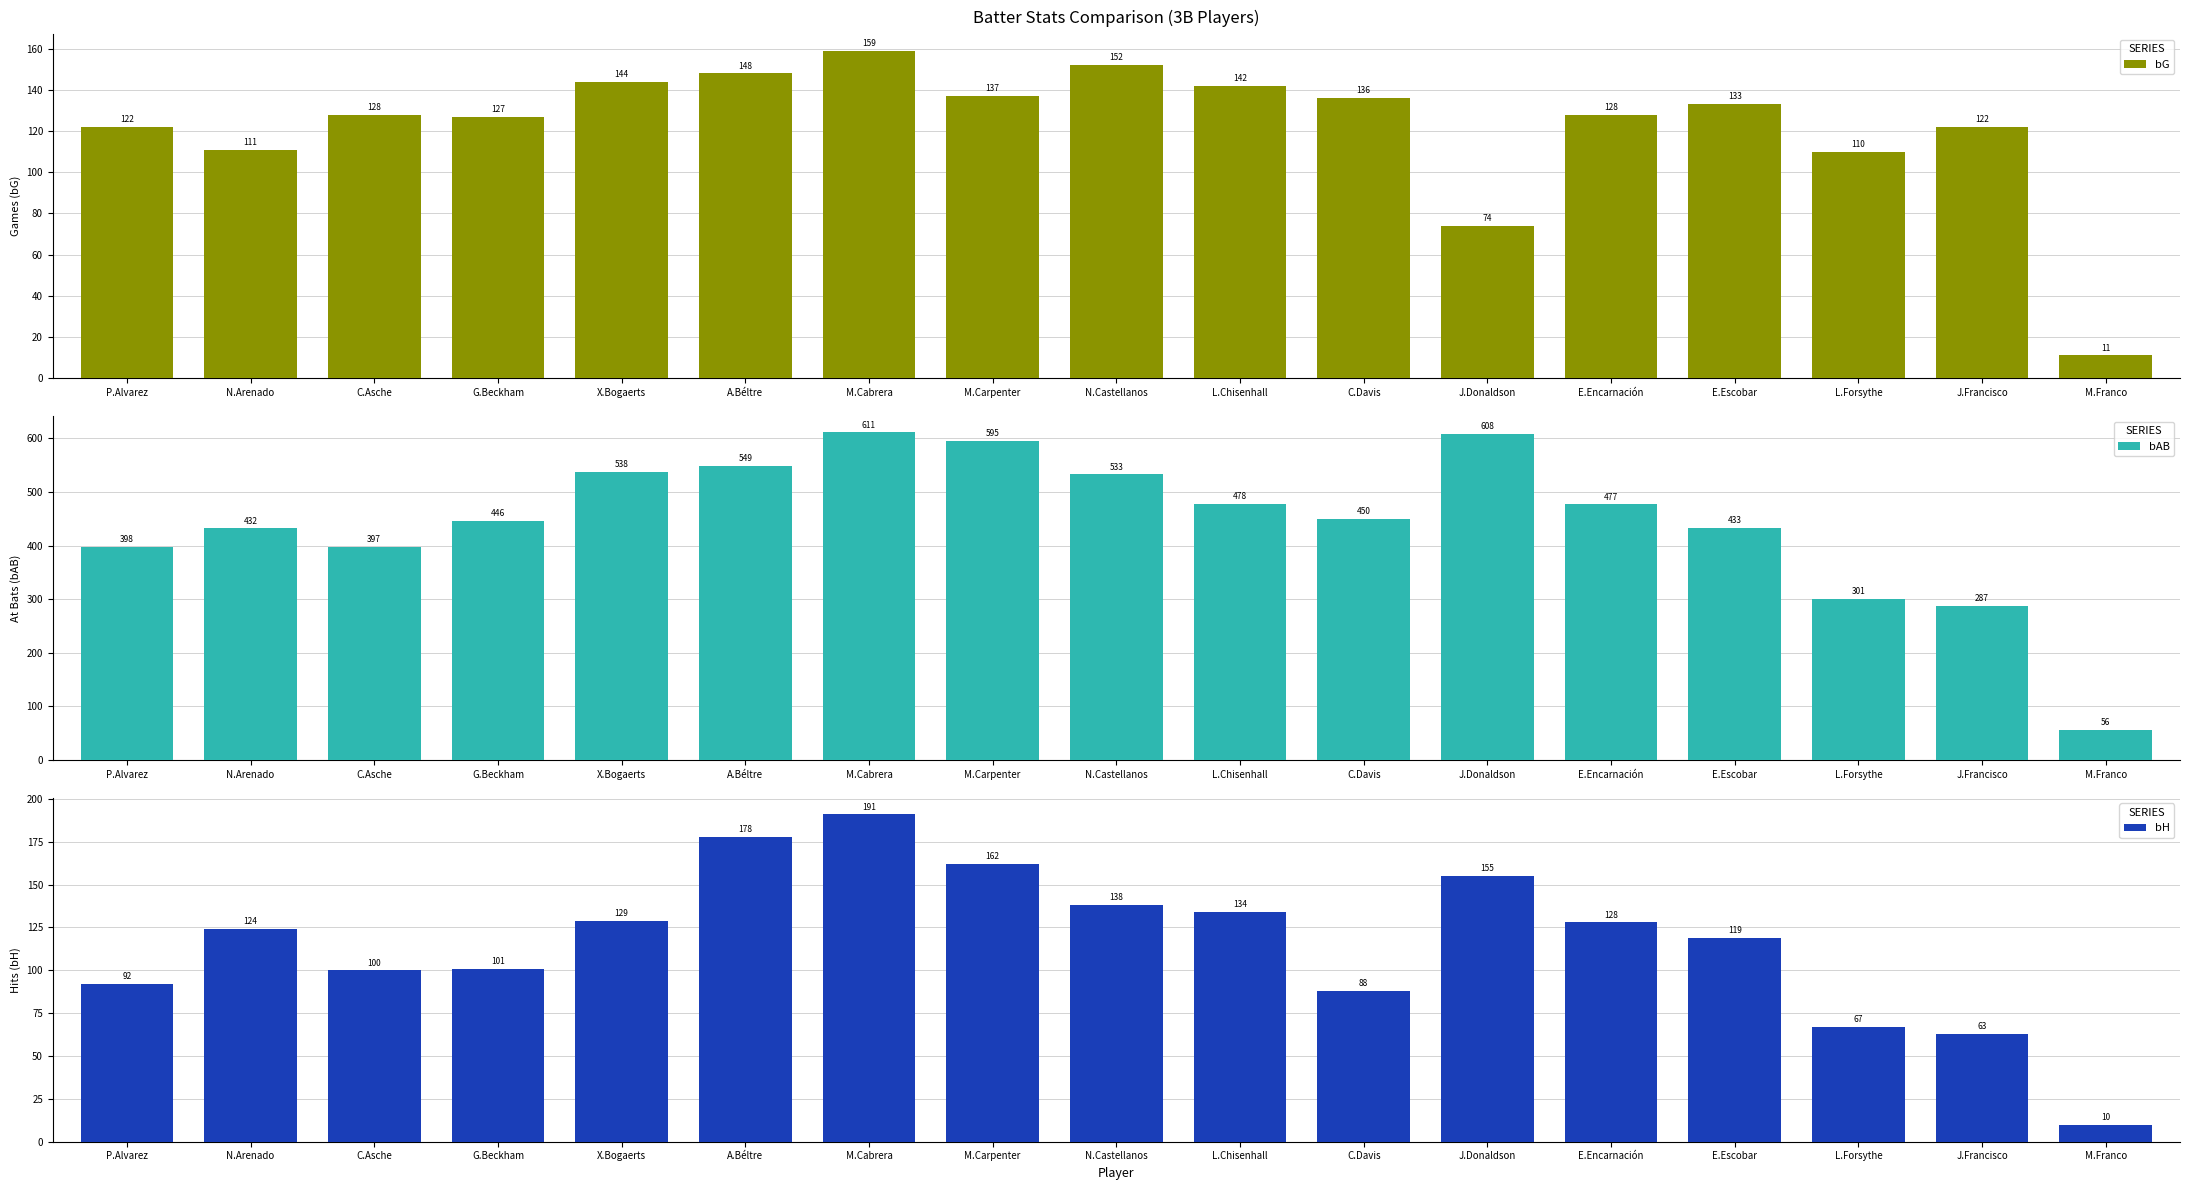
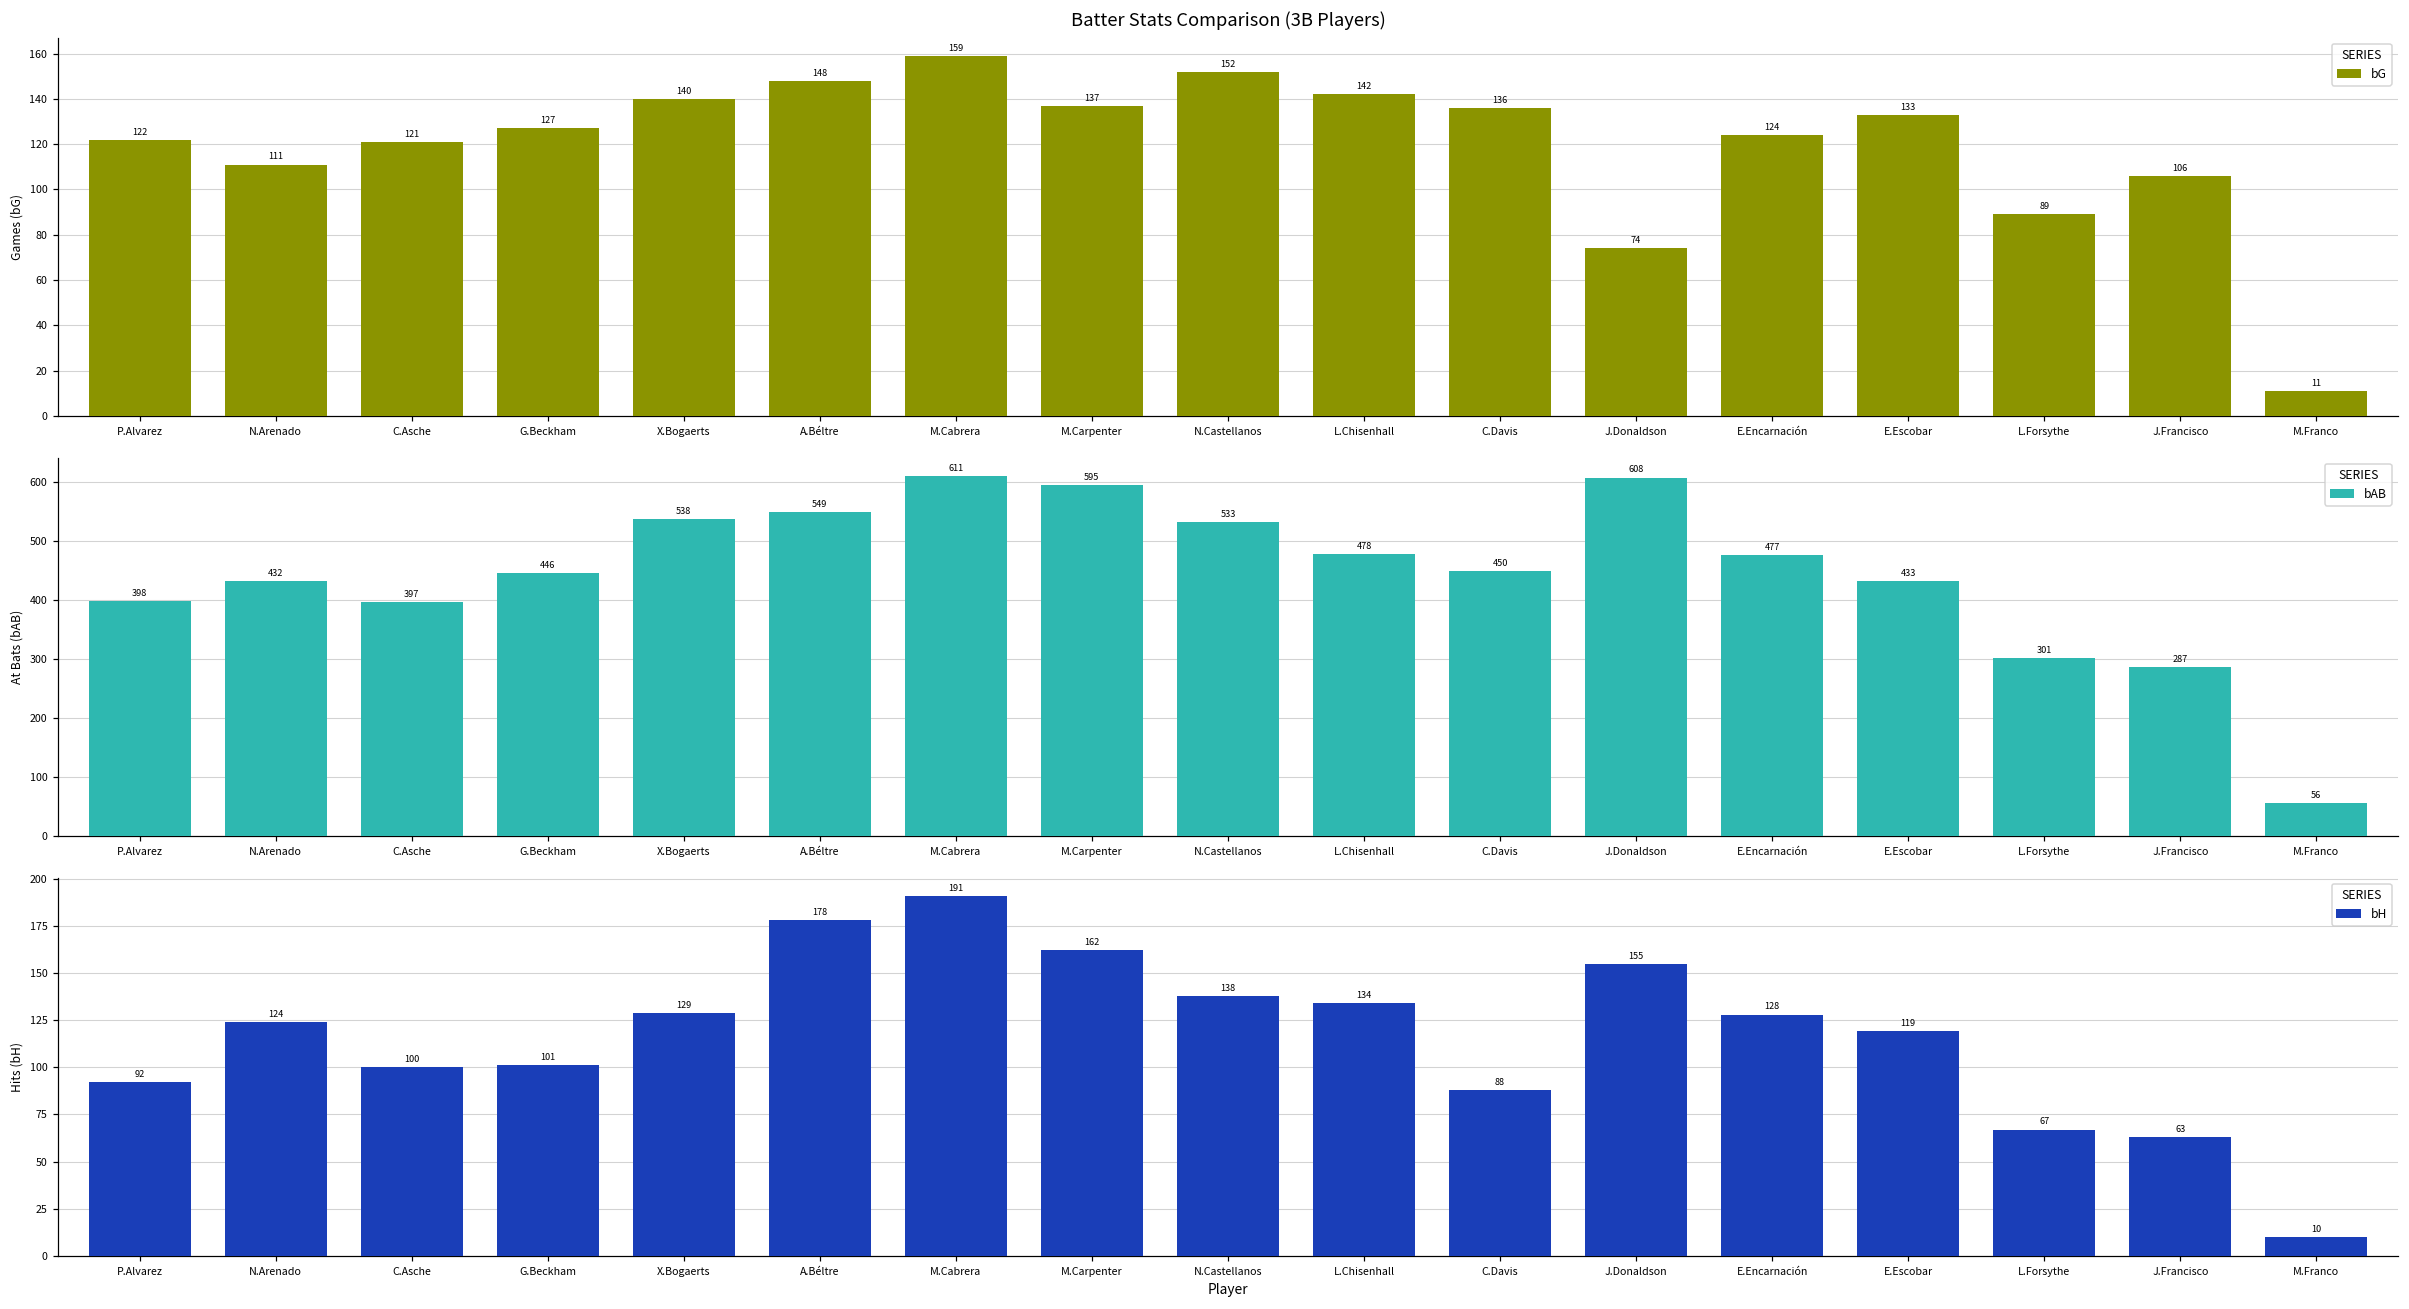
Batter Stats Comparison (3B Players), C.Asche: 128 -> 121
Batter Stats Comparison (3B Players), X.Bogaerts: 144 -> 140
Batter Stats Comparison (3B Players), E.Encarnación: 128 -> 124
Batter Stats Comparison (3B Players), L.Forsythe: 110 -> 89
Batter Stats Comparison (3B Players), J.Francisco: 122 -> 106
